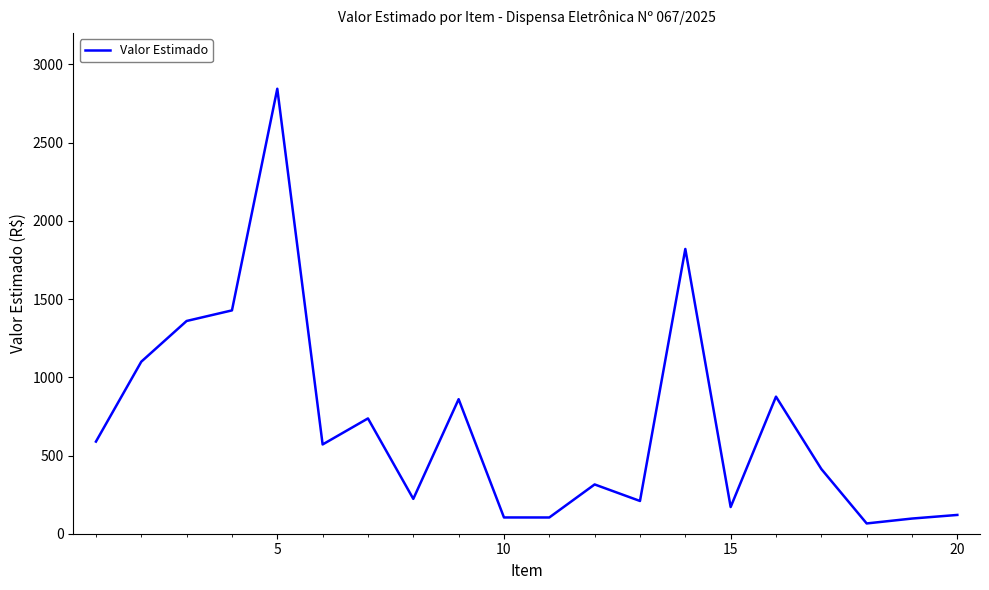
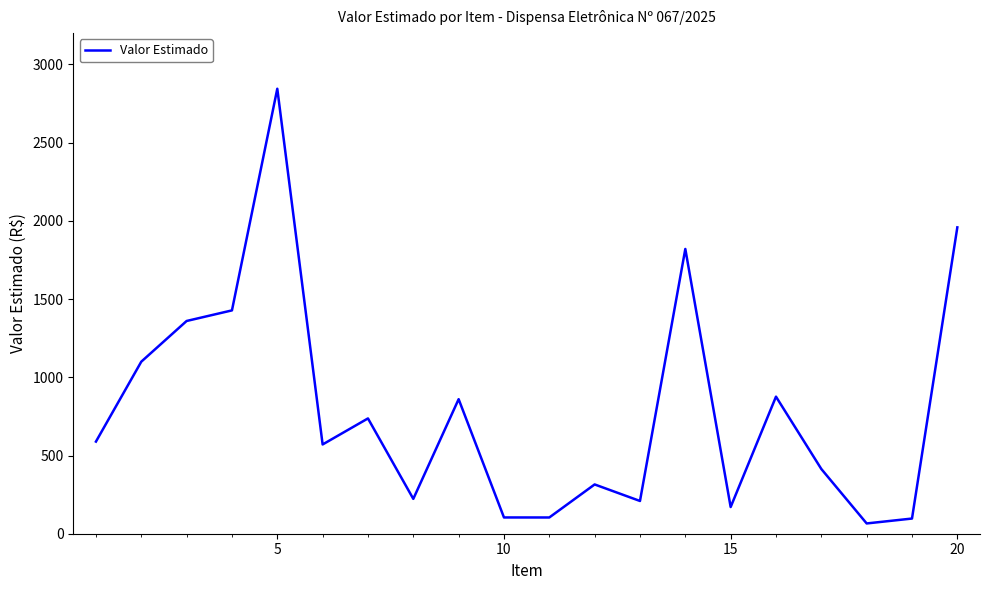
20: 120 -> 1960
